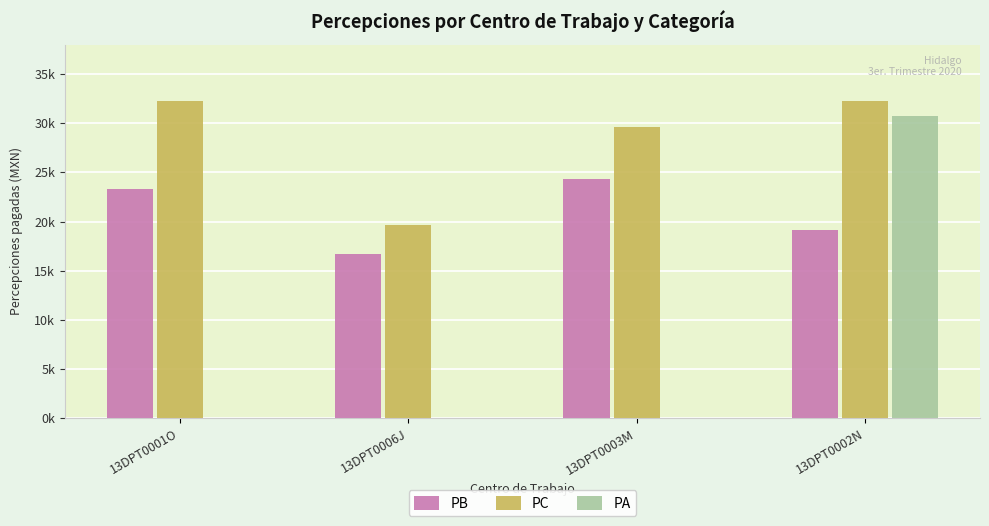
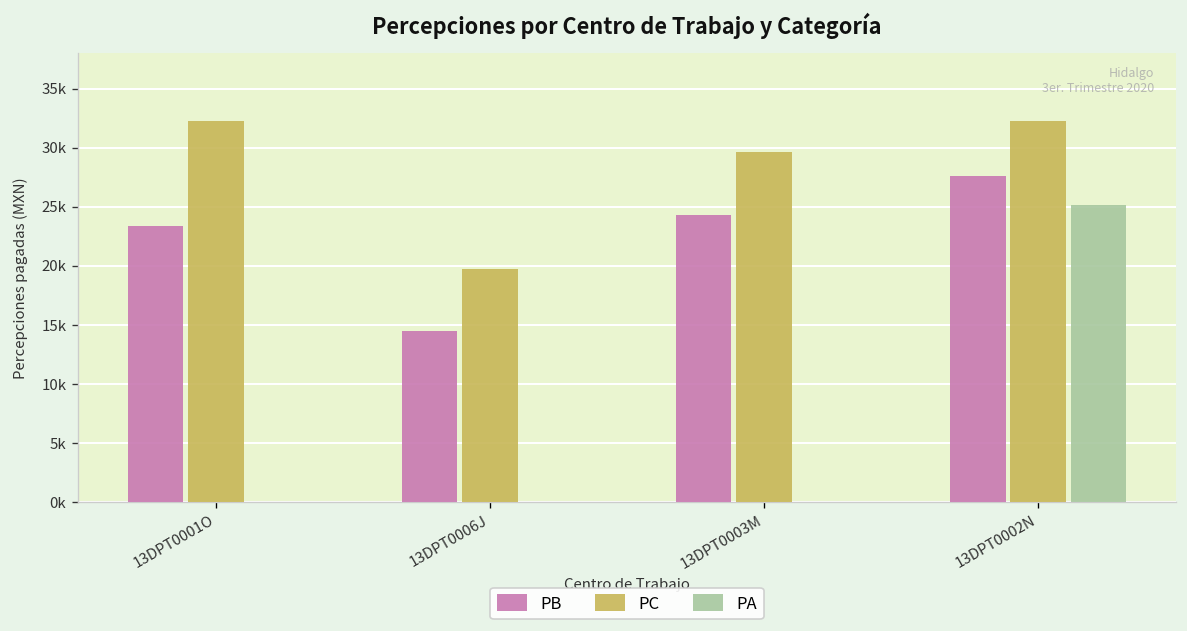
PB, 13DPT0006J: 17000 -> 14000
PB, 13DPT0002N: 19000 -> 28000
PA, 13DPT0002N: 31000 -> 25000
